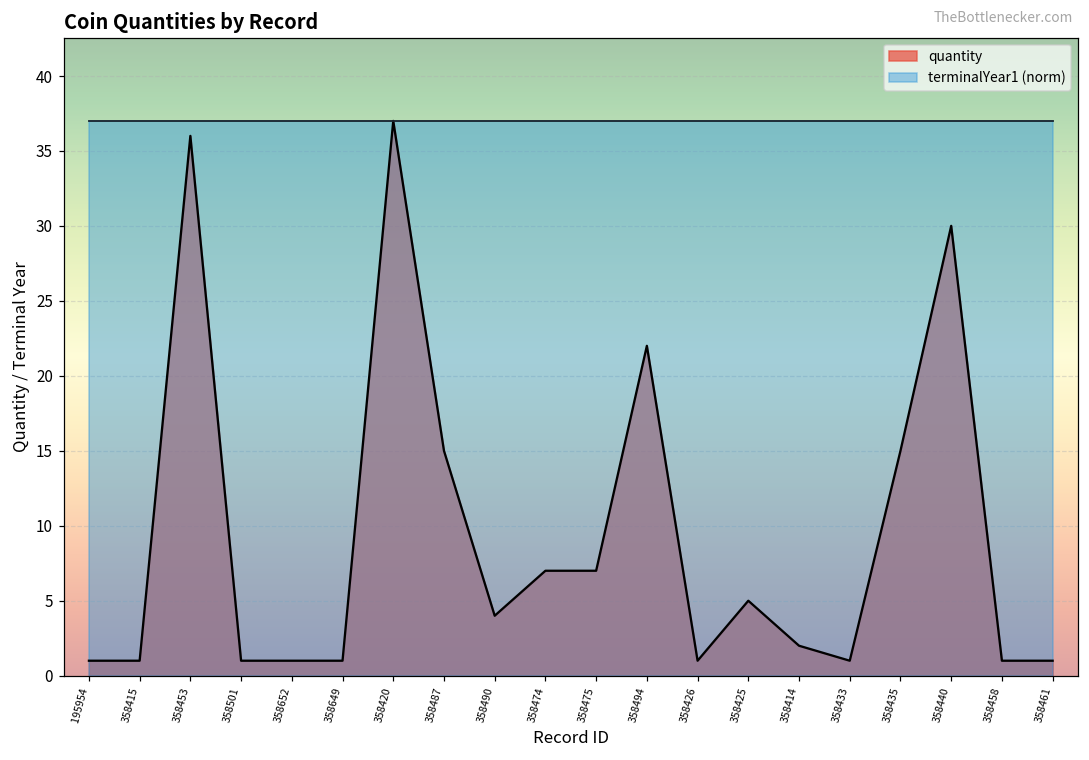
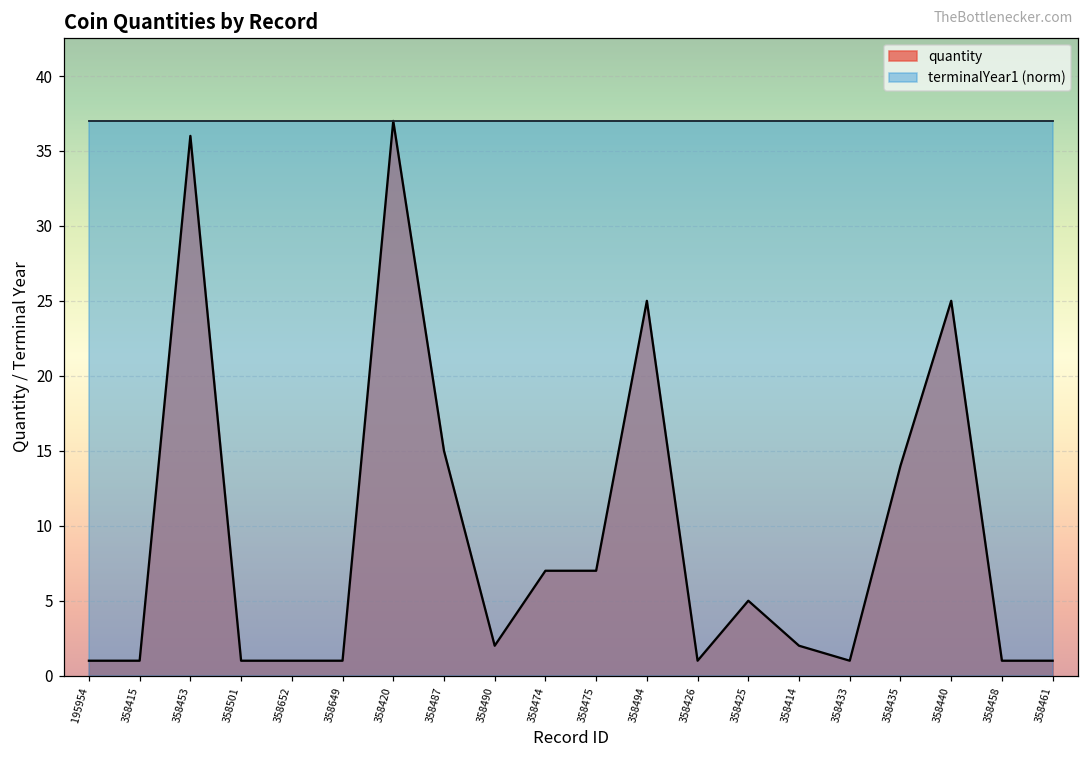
quantity, 358490: 4 -> 2
quantity, 358494: 22 -> 25
quantity, 358435: 15 -> 14
quantity, 358440: 30 -> 25
